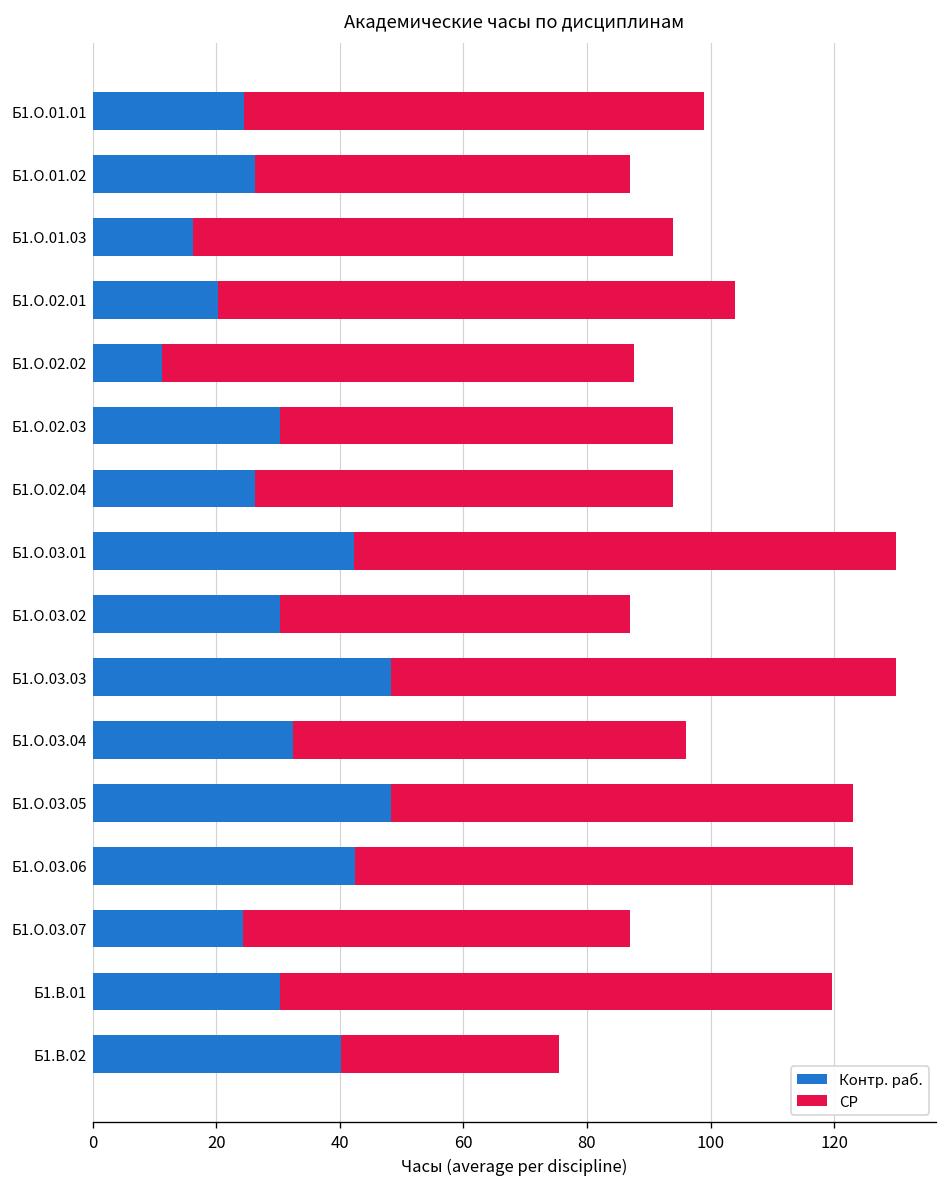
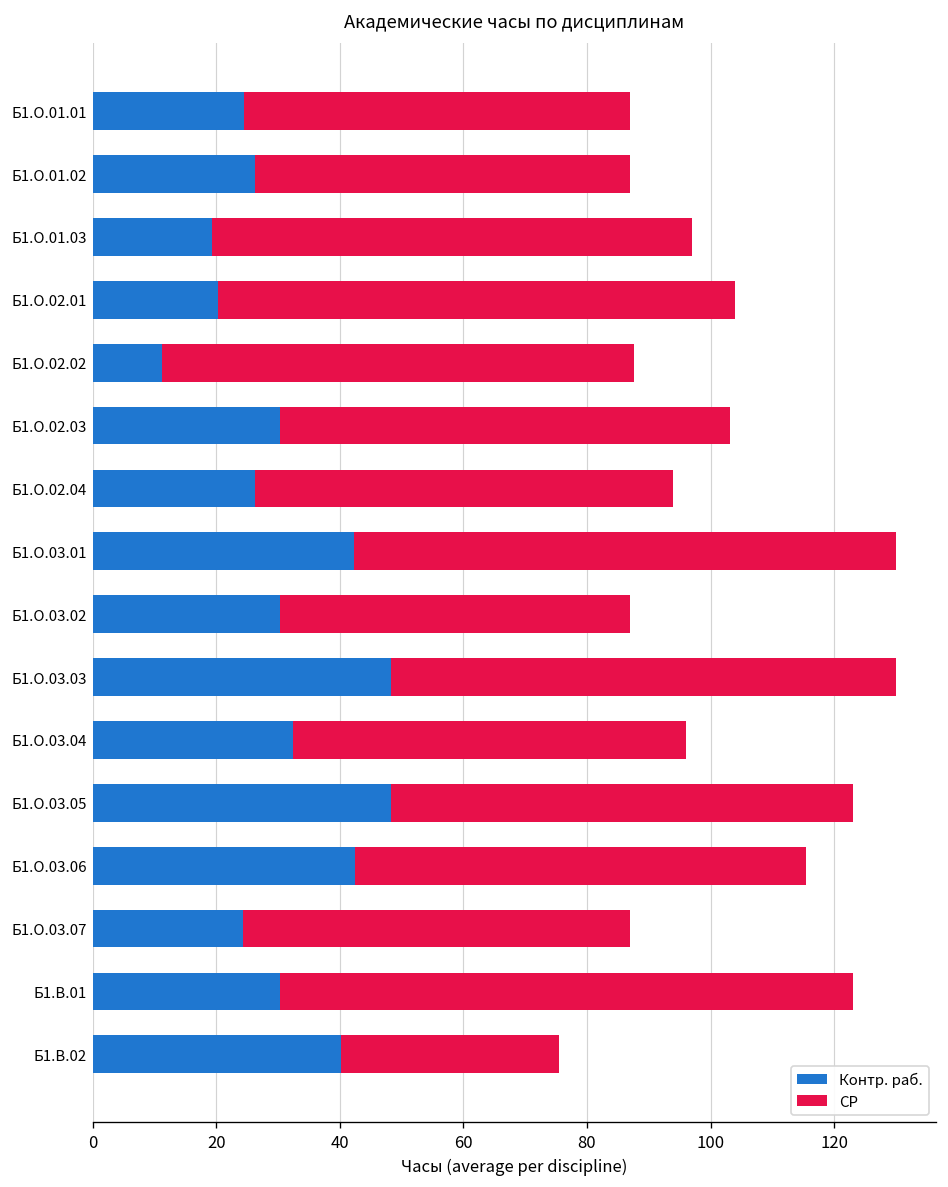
СР, Б1.О.01.01: 75 -> 63
Контр. раб., Б1.О.01.03: 16 -> 19
СР, Б1.О.02.03: 64 -> 73
СР, Б1.О.03.06: 81 -> 73
СР, Б1.В.01: 89 -> 93
